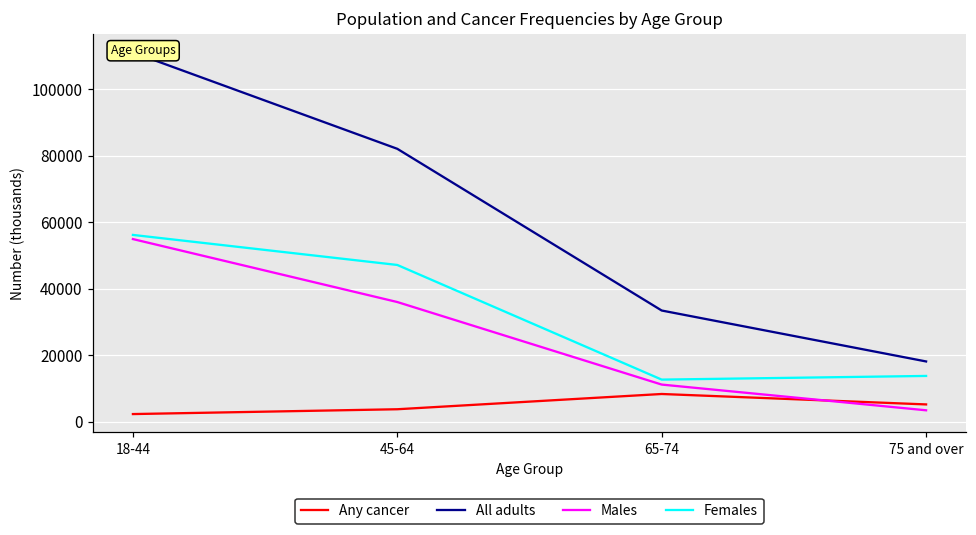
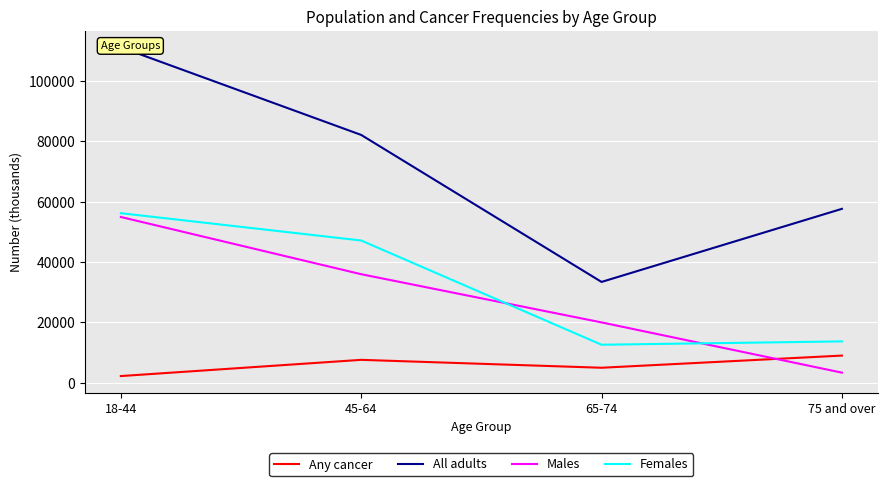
Any cancer, 45-64: 4000 -> 8000
Any cancer, 65-74: 8000 -> 5000
Males, 65-74: 11000 -> 20000
Any cancer, 75 and over: 5000 -> 9000
All adults, 75 and over: 18000 -> 58000
